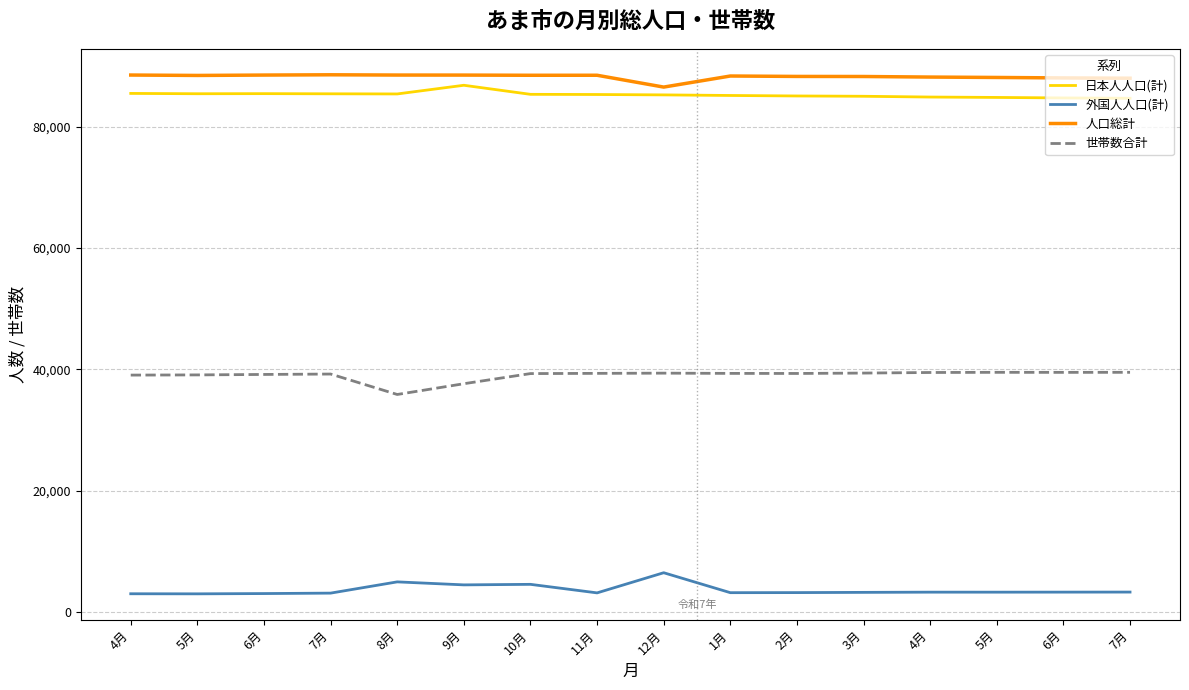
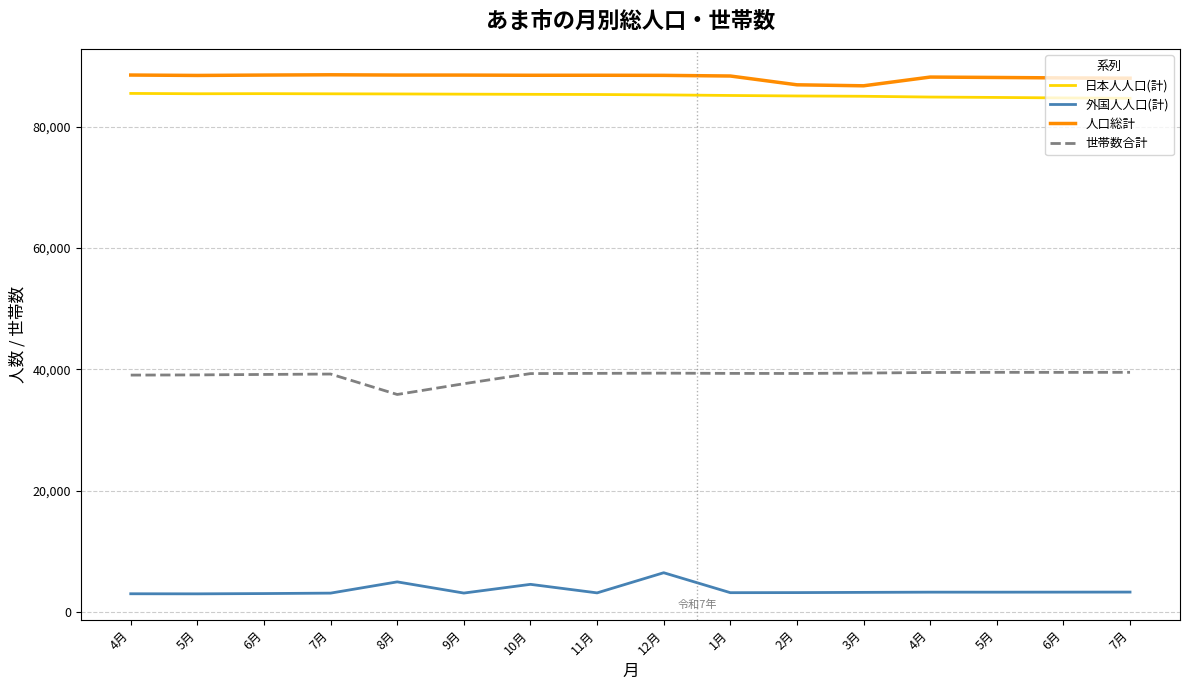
日本人人口(計), 9月: 87,000 -> 85,000
外国人人口(計), 9月: 4,000 -> 3,000
人口総計, 12月: 87,000 -> 88,000
人口総計, 2月: 88,000 -> 87,000
人口総計, 3月: 88,000 -> 87,000
